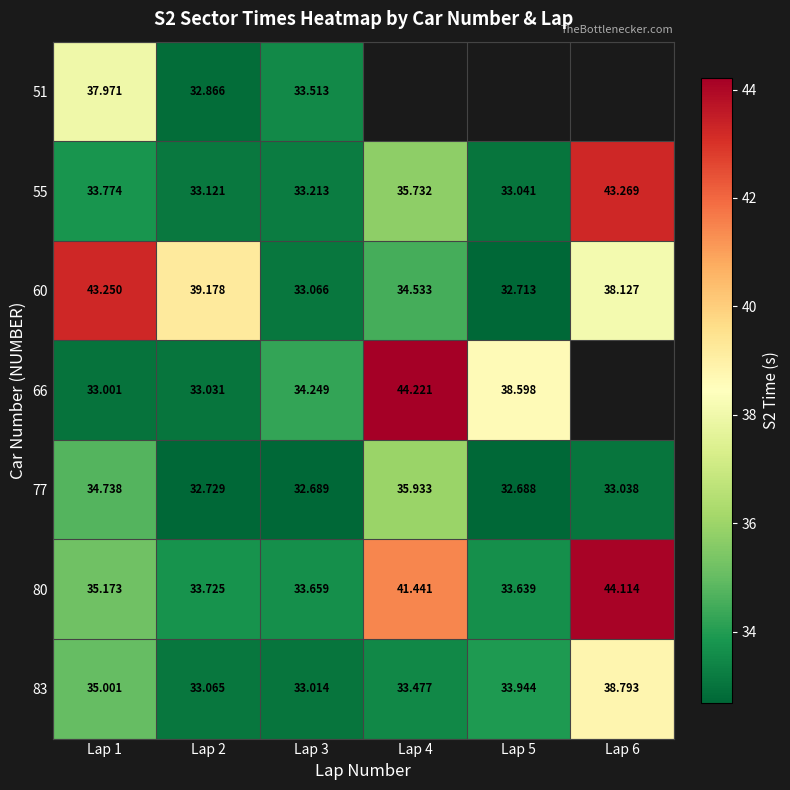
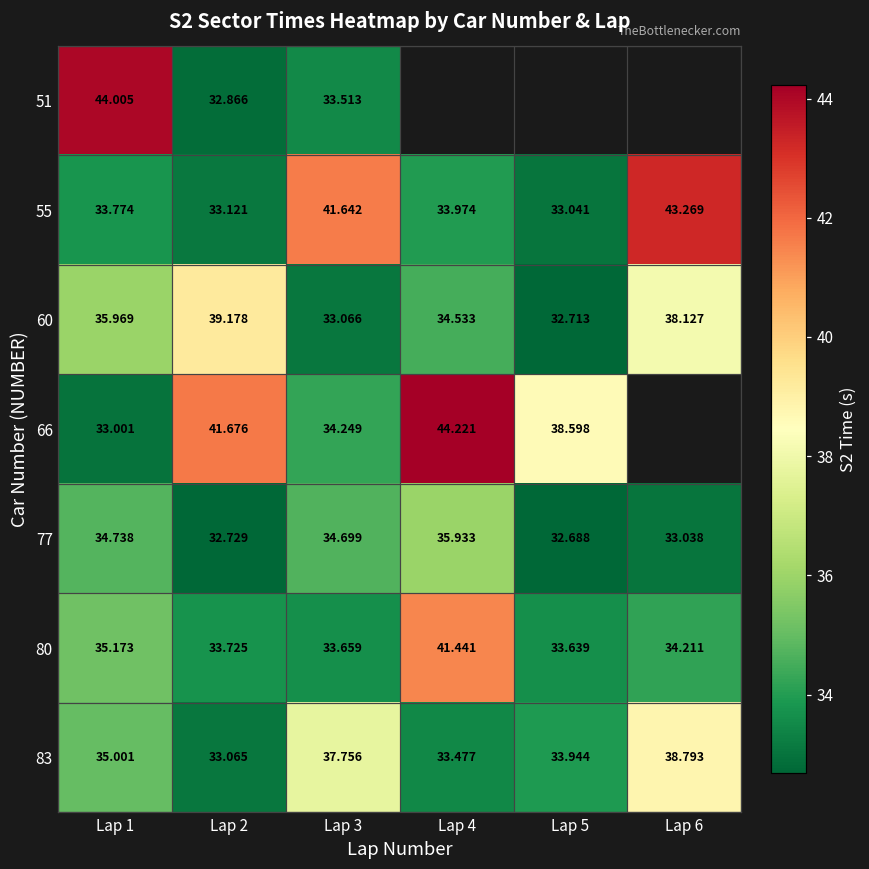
51, Lap 1: 37.971 -> 44.005
55, Lap 3: 33.213 -> 41.642
55, Lap 4: 35.732 -> 33.974
60, Lap 1: 43.250 -> 35.969
66, Lap 2: 33.031 -> 41.676
77, Lap 3: 32.689 -> 34.699
80, Lap 6: 44.114 -> 34.211
83, Lap 3: 33.014 -> 37.756
